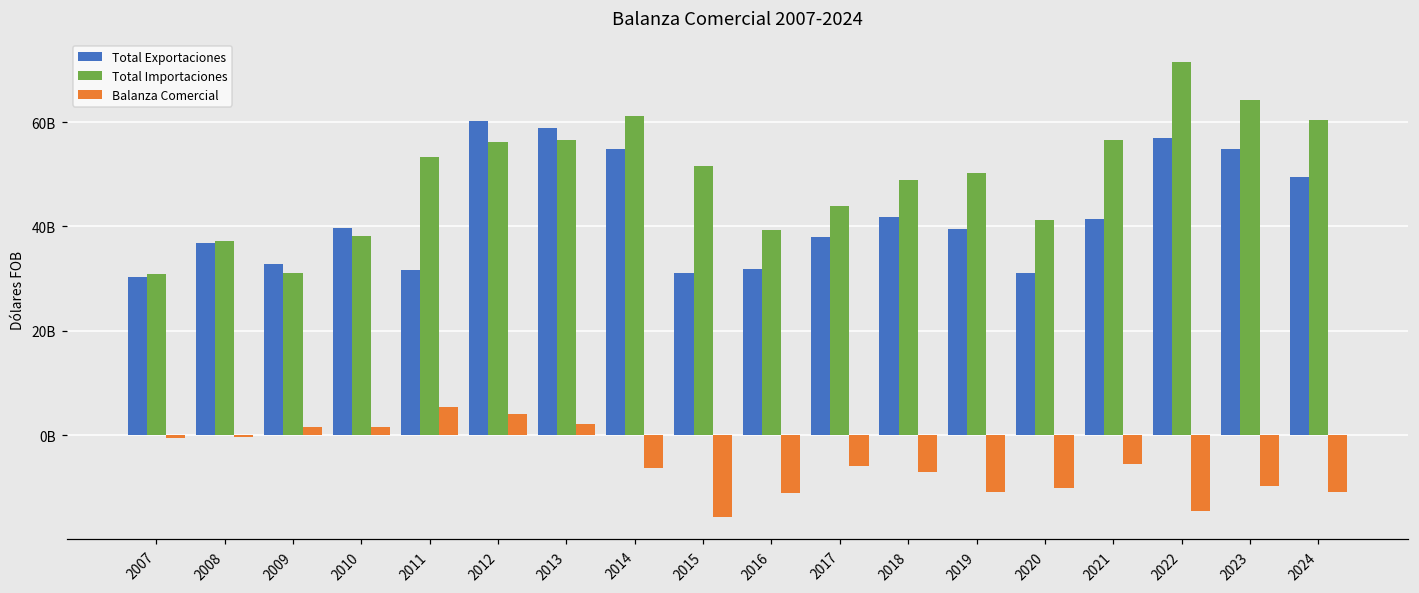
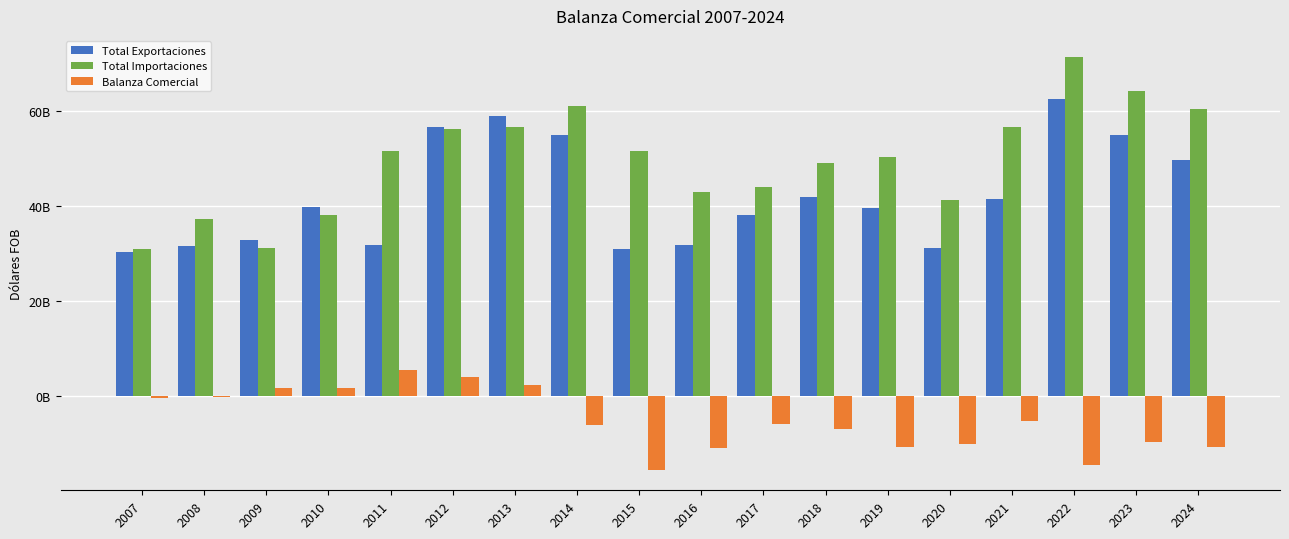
Total Exportaciones, 2008: 37000000000 -> 32000000000
Total Importaciones, 2011: 53000000000 -> 52000000000
Total Exportaciones, 2012: 60000000000 -> 57000000000
Total Importaciones, 2016: 39000000000 -> 43000000000
Total Exportaciones, 2022: 57000000000 -> 63000000000
